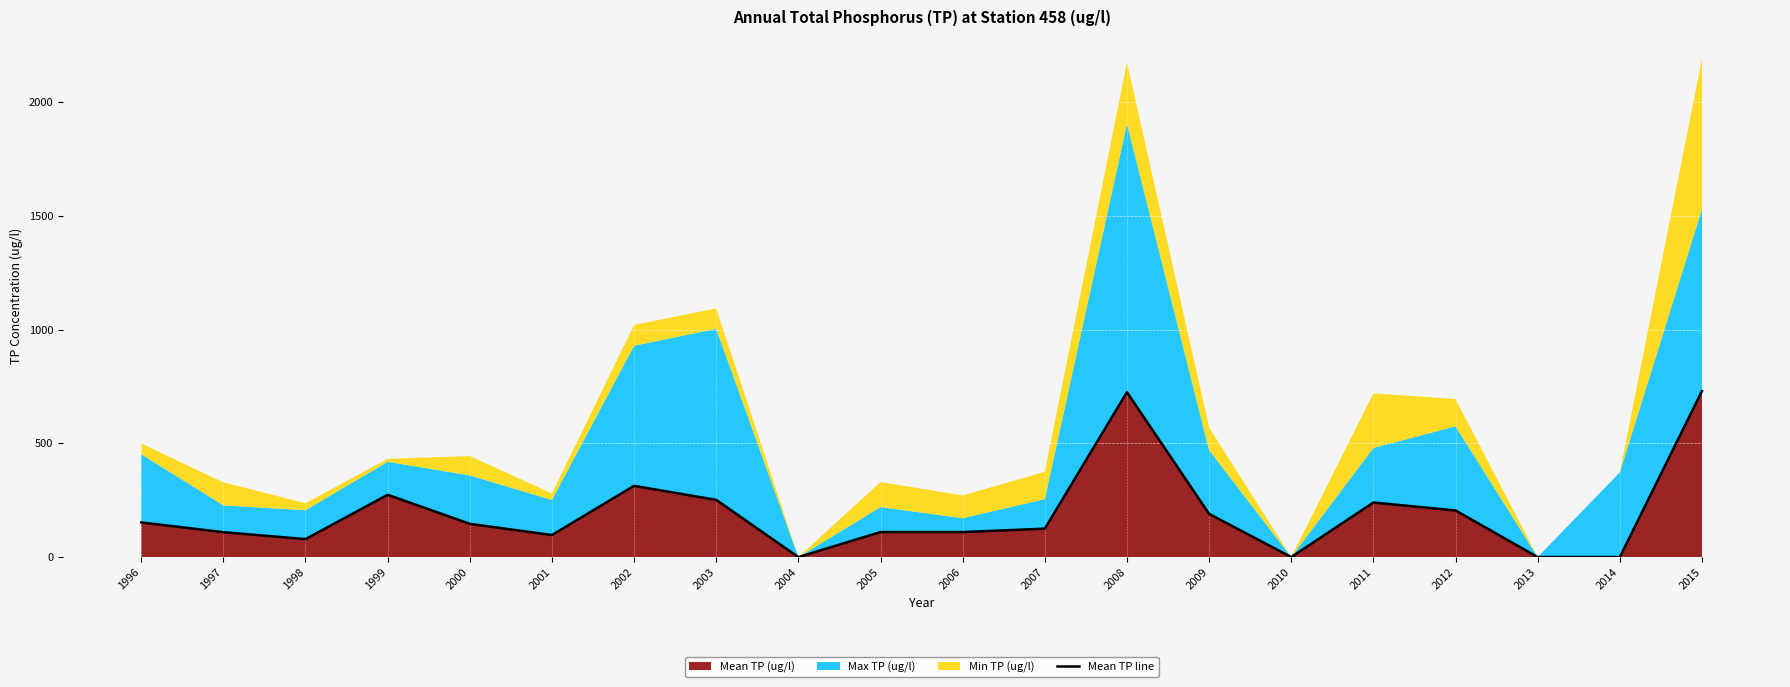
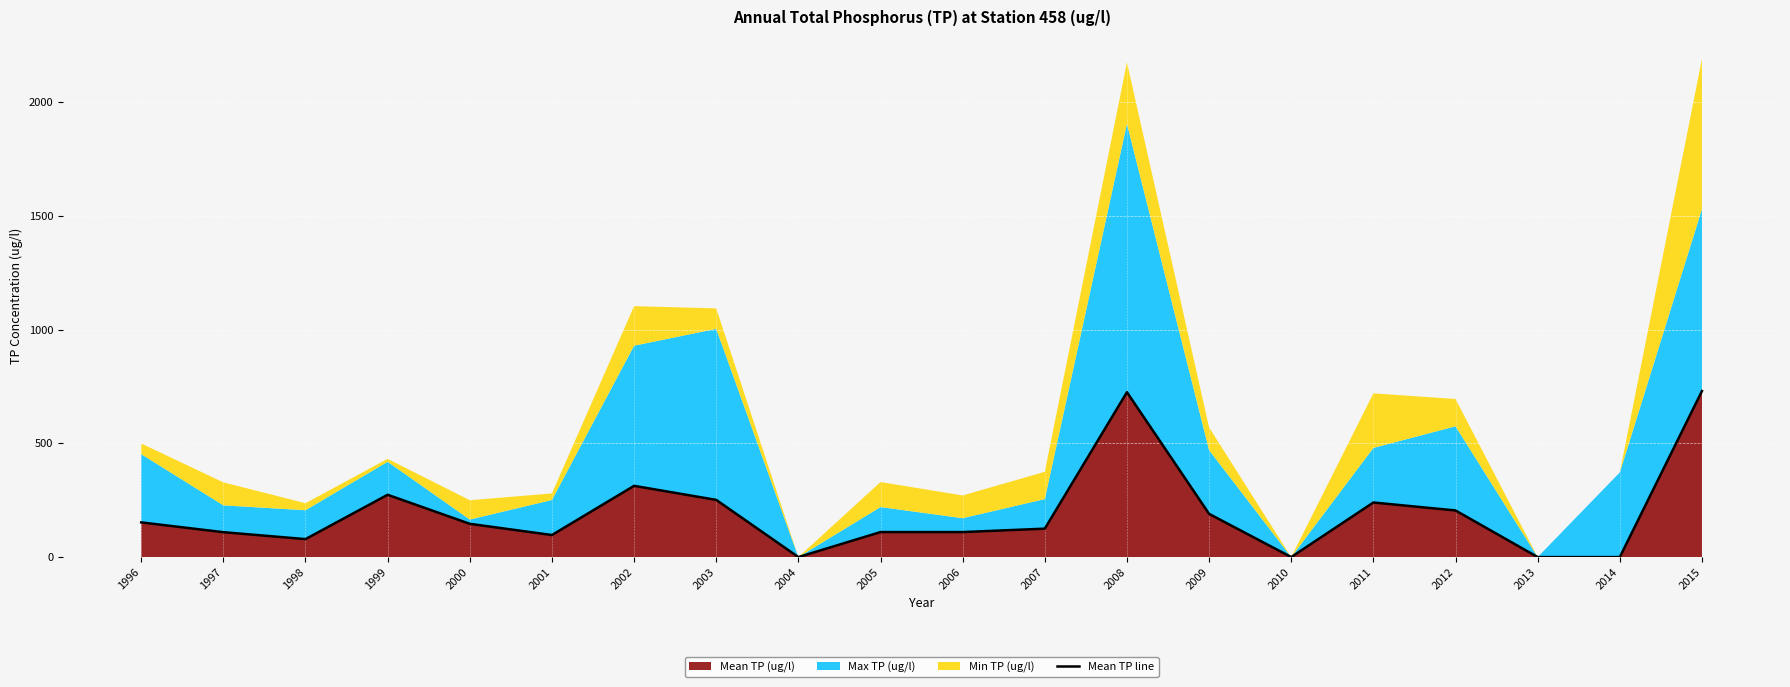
Max TP (ug/l), 2000: 210 -> 20
Min TP (ug/l), 2002: 90 -> 170
